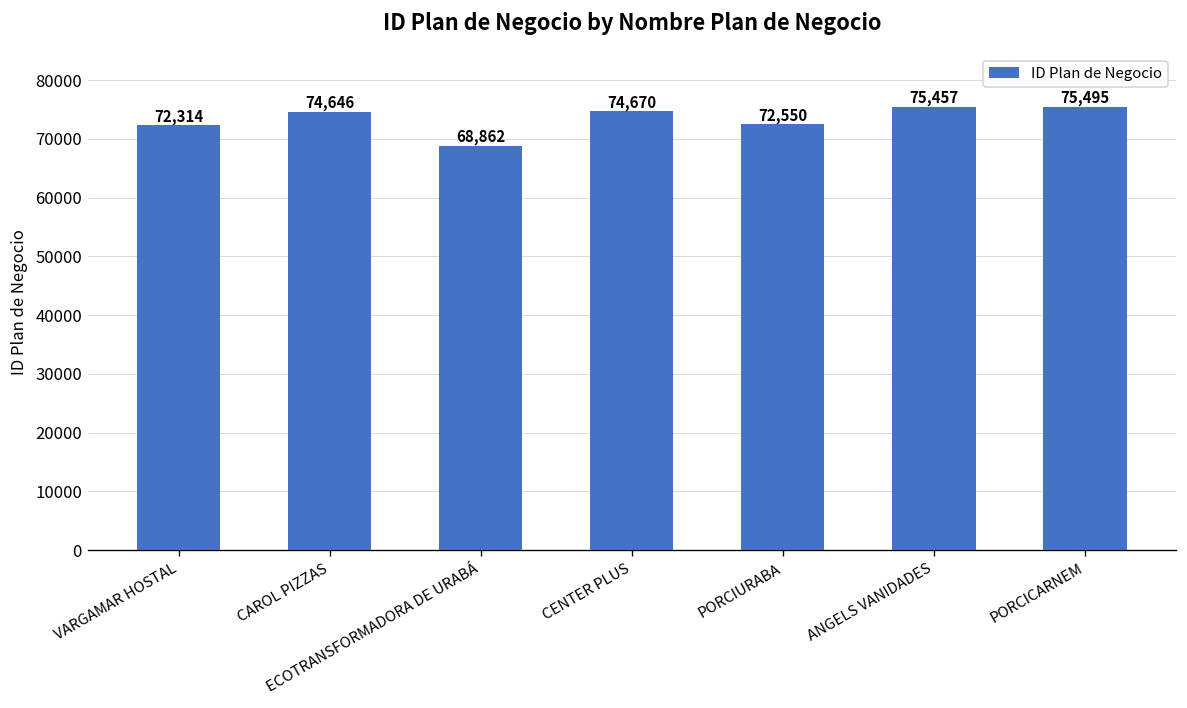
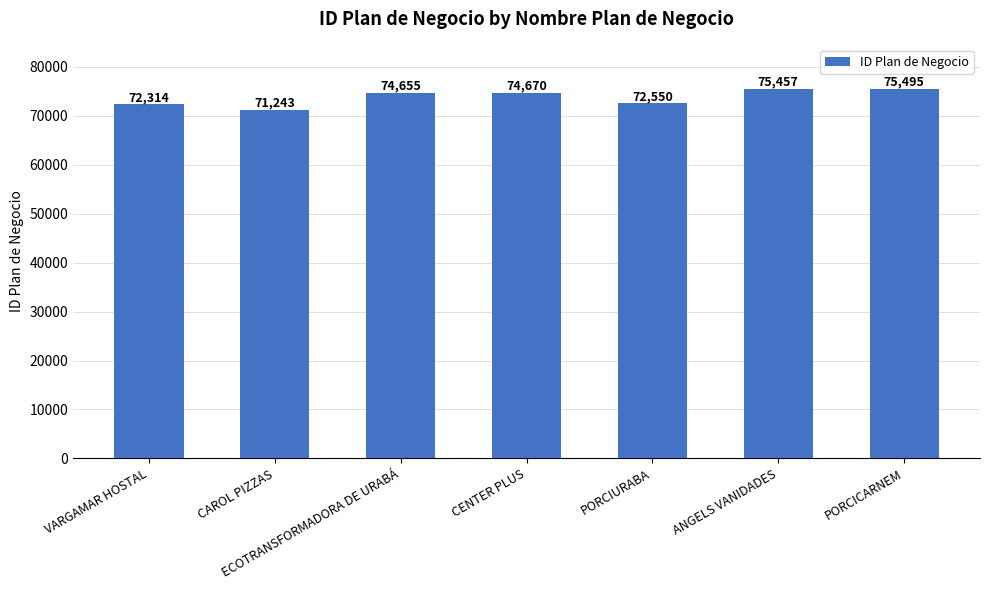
CAROL PIZZAS: 74,646 -> 71,243
ECOTRANSFORMADORA DE URABÁ: 68,862 -> 74,655
